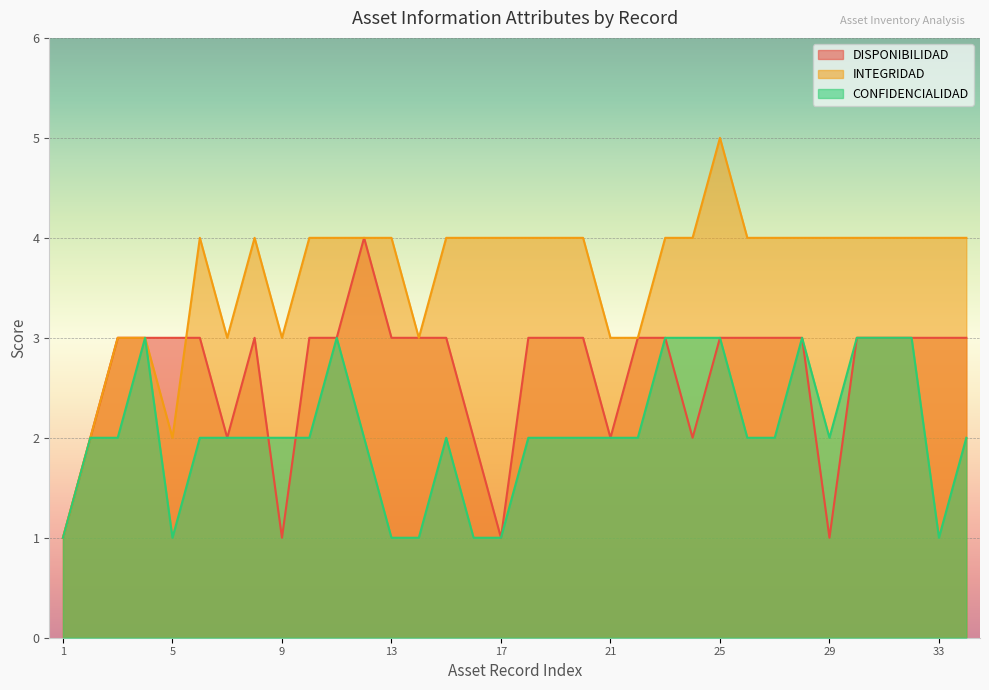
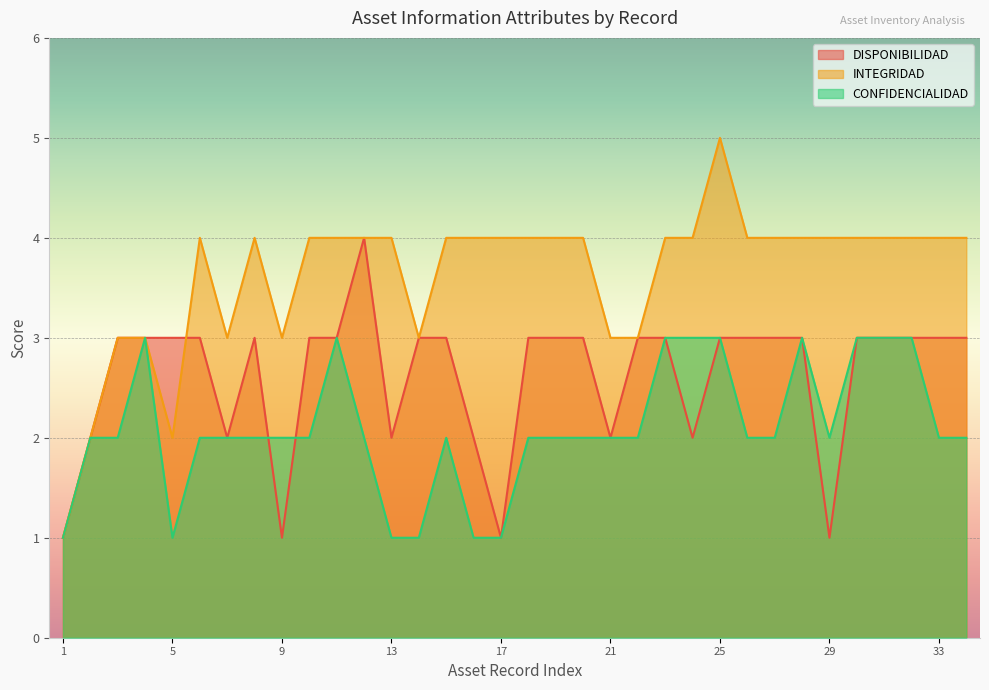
DISPONIBILIDAD, 13: 3 -> 2
CONFIDENCIALIDAD, 33: 1 -> 2
